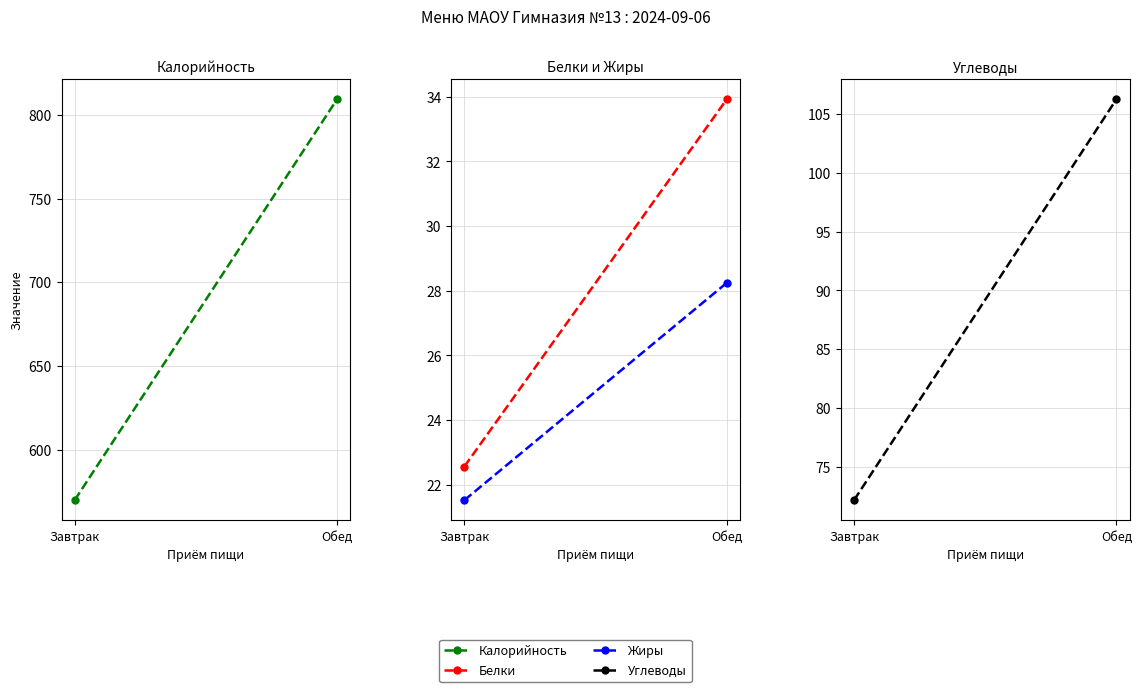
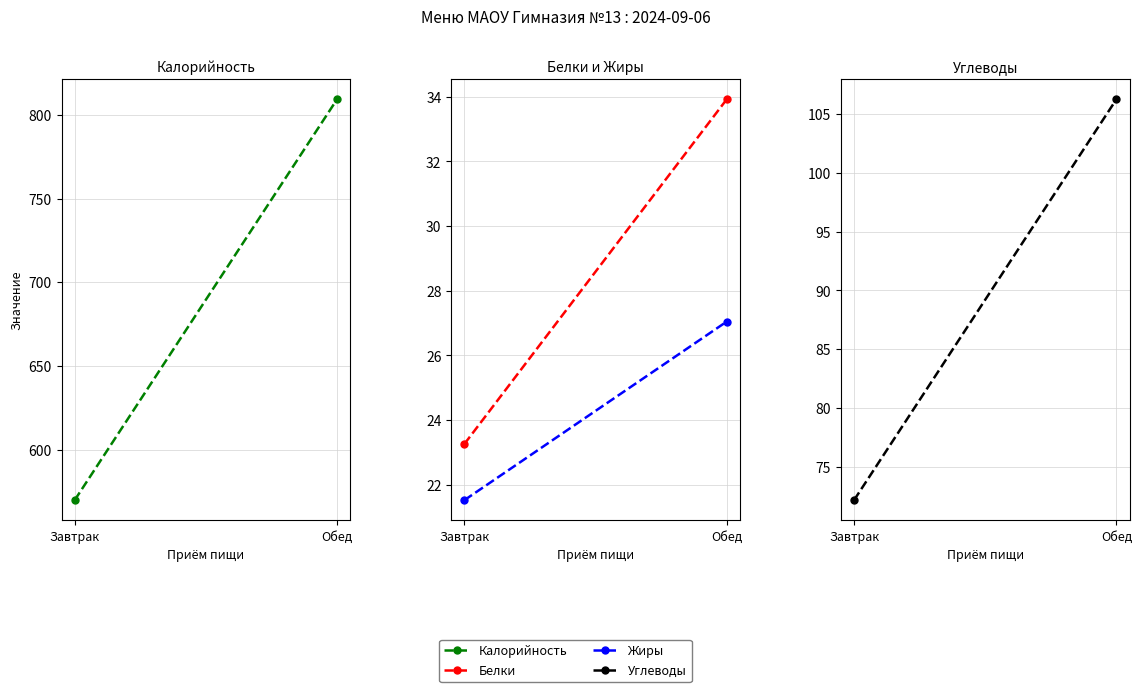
Белки и Жиры, Белки, Завтрак: 22.6 -> 23.3
Белки и Жиры, Жиры, Обед: 28.2 -> 27.0
